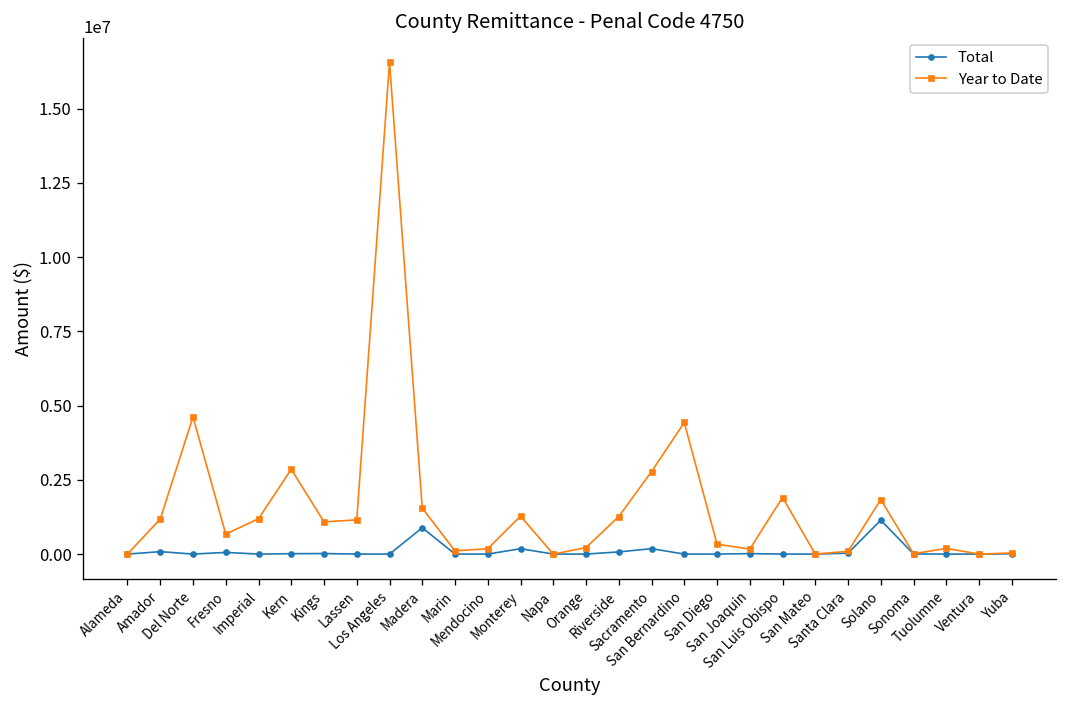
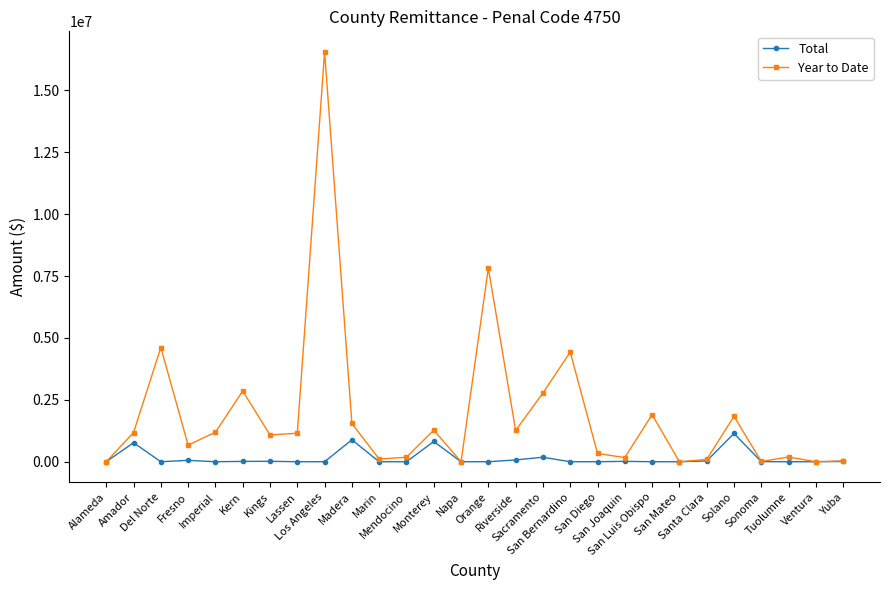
Total, Amador: 100000 -> 800000
Total, Monterey: 200000 -> 800000
Year to Date, Orange: 200000 -> 7800000
